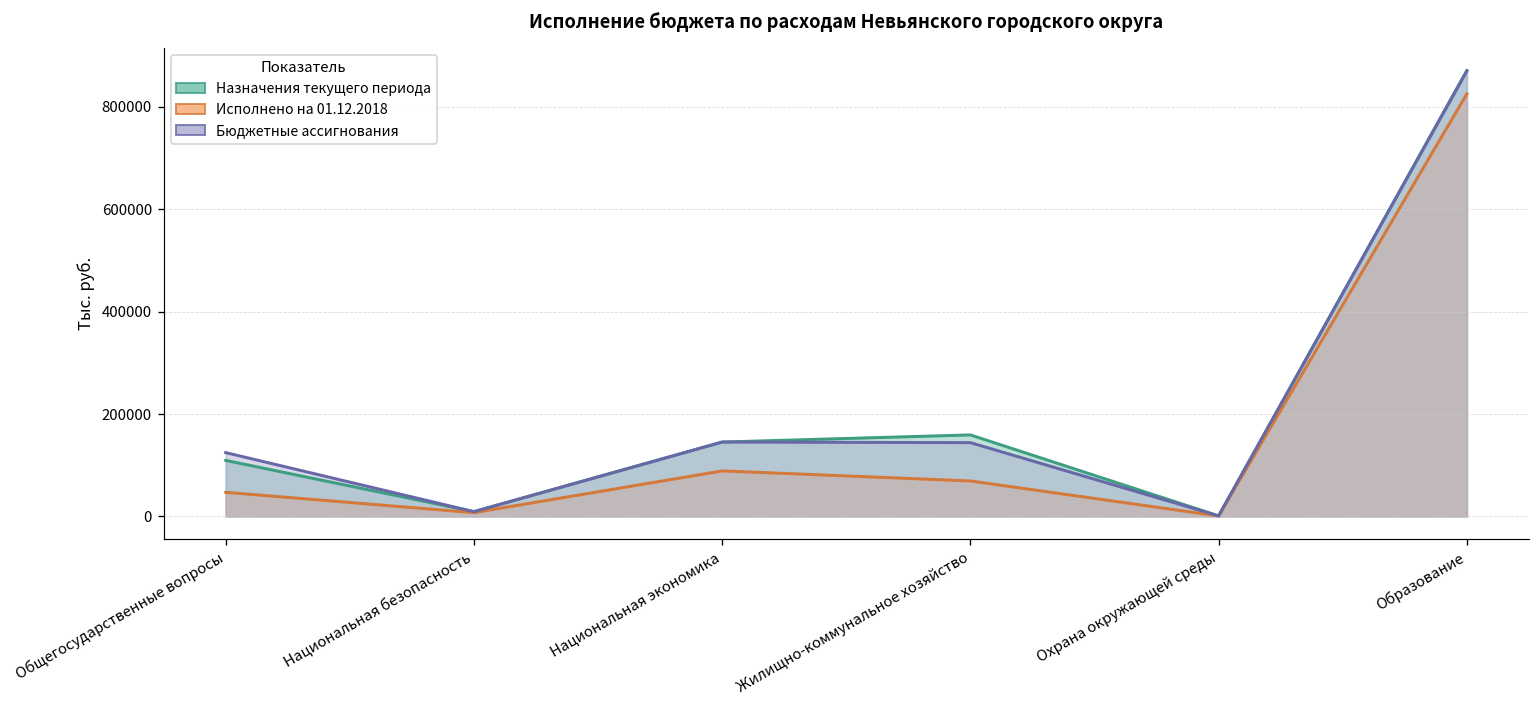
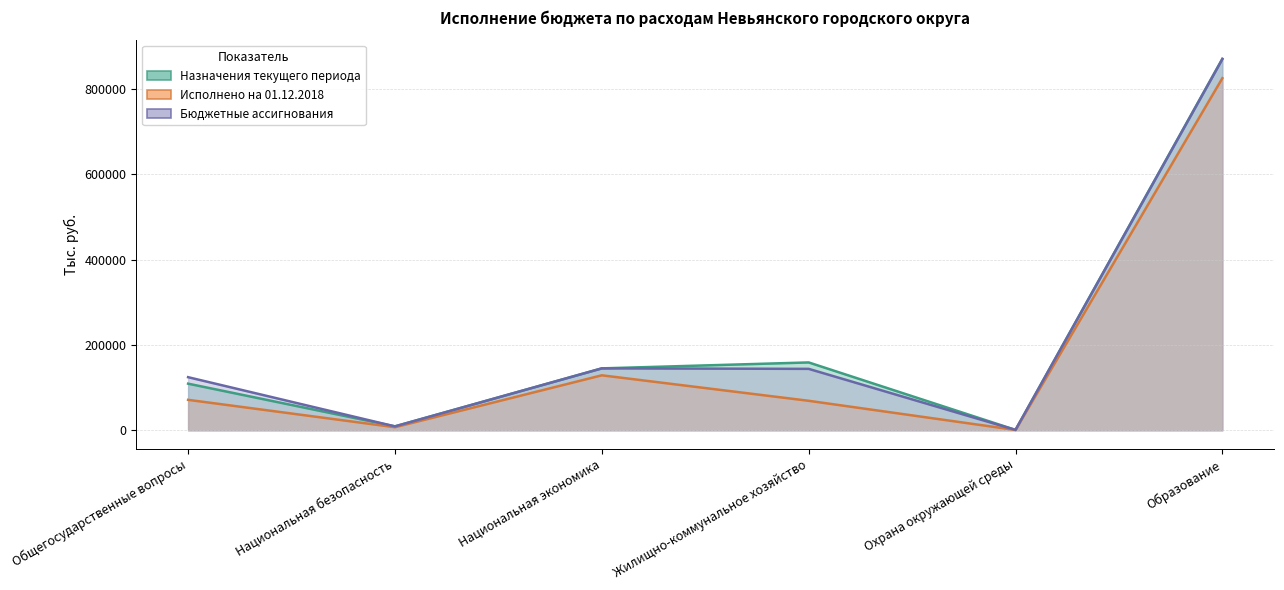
Исполнено на 01.12.2018, Общегосударственные вопросы: 50000 -> 70000
Исполнено на 01.12.2018, Национальная экономика: 90000 -> 130000
